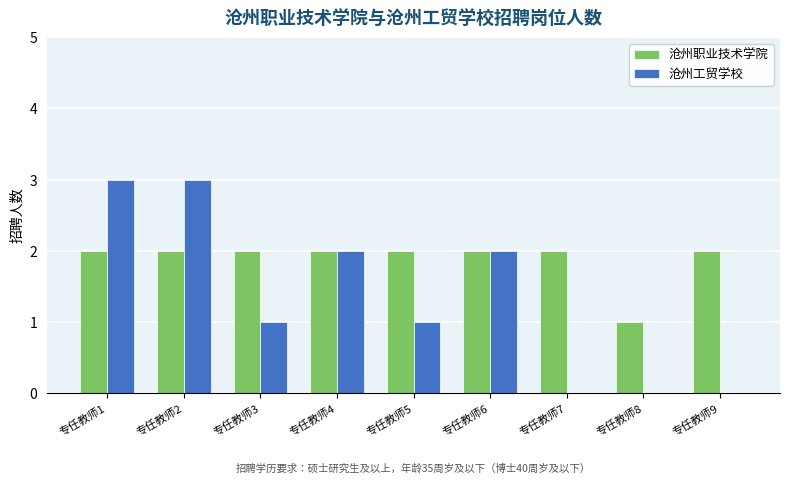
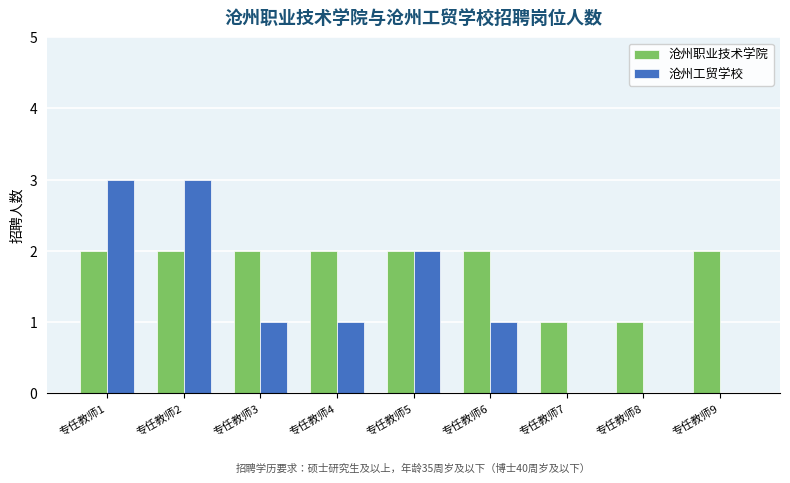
沧州工贸学校, 专任教师4: 2 -> 1
沧州工贸学校, 专任教师5: 1 -> 2
沧州工贸学校, 专任教师6: 2 -> 1
沧州职业技术学院, 专任教师7: 2 -> 1
